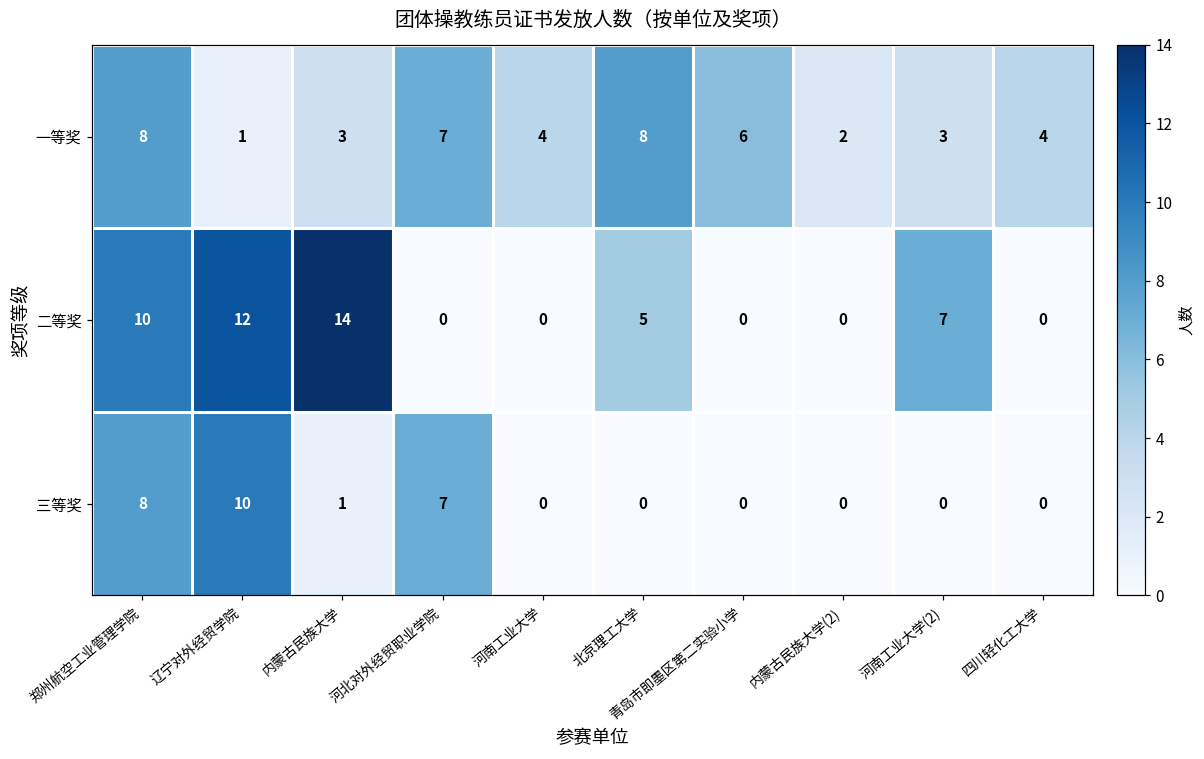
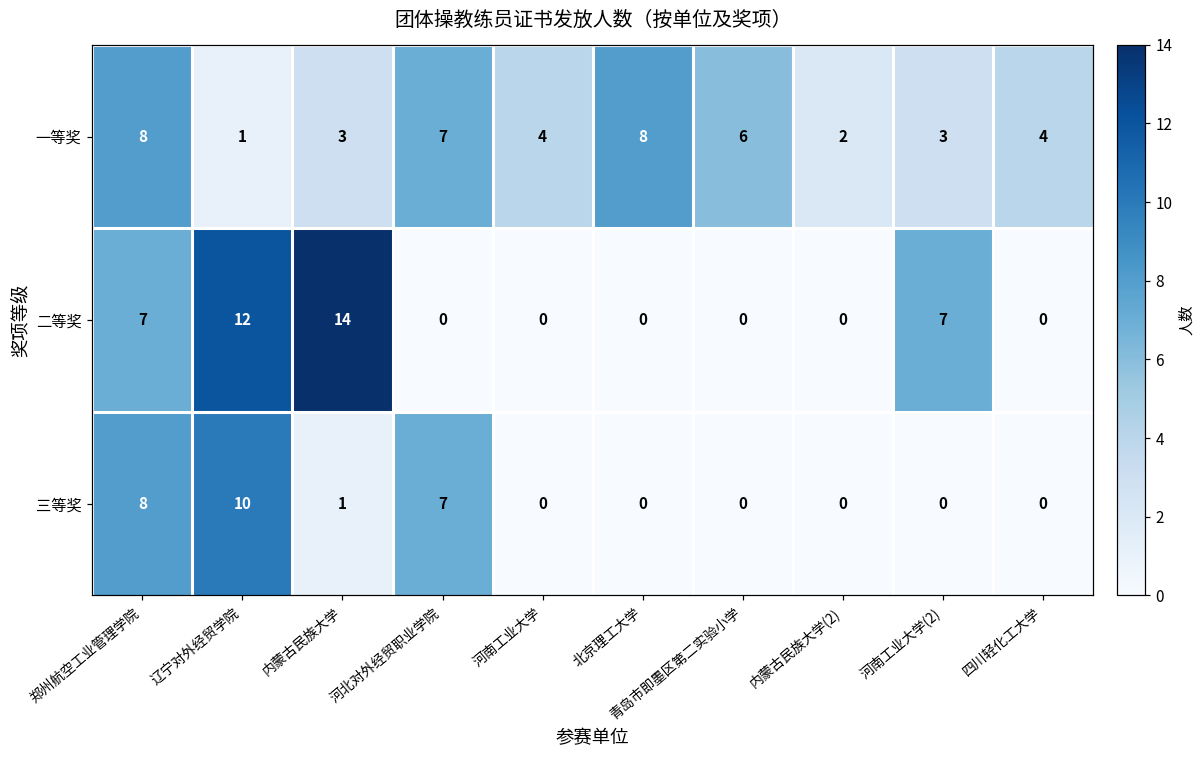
二等奖, 郑州航空工业管理学院: 10 -> 7
二等奖, 北京理工大学: 5 -> 0
